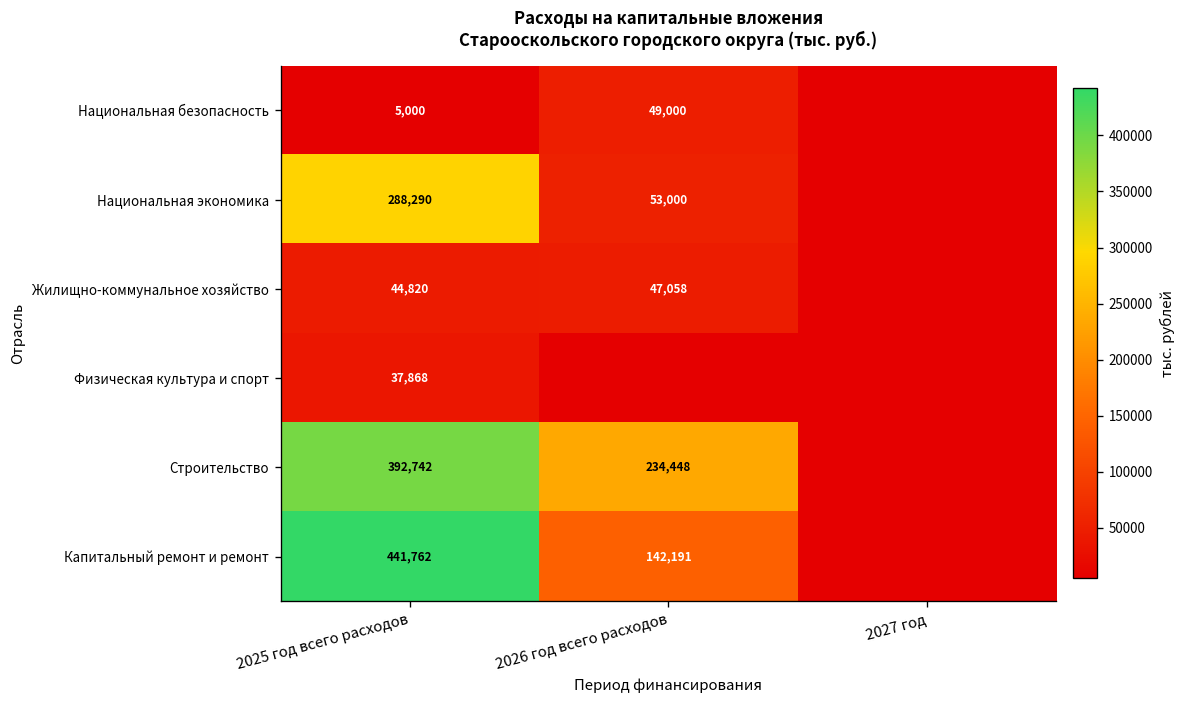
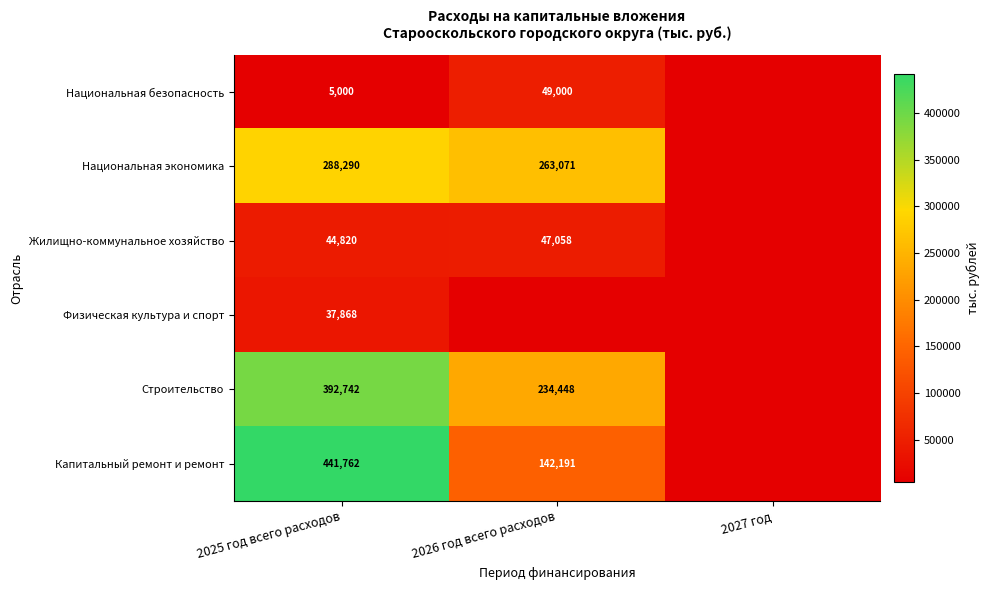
Национальная экономика, 2026 год всего расходов: 53,000 -> 263,071
